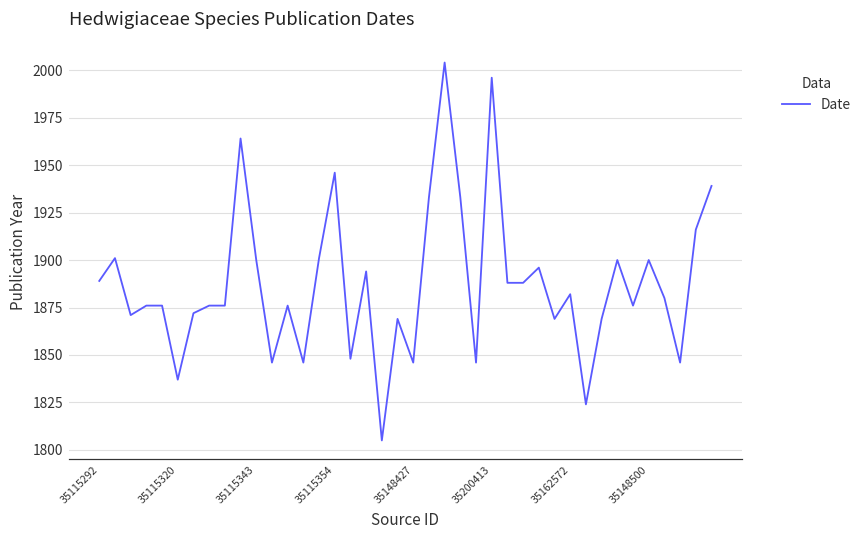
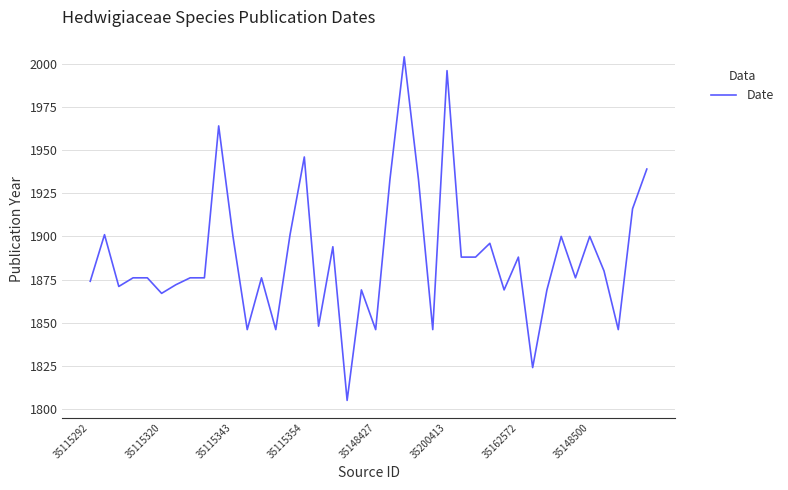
35115292: 1889 -> 1874
35115320: 1837 -> 1867
35162572: 1882 -> 1888
